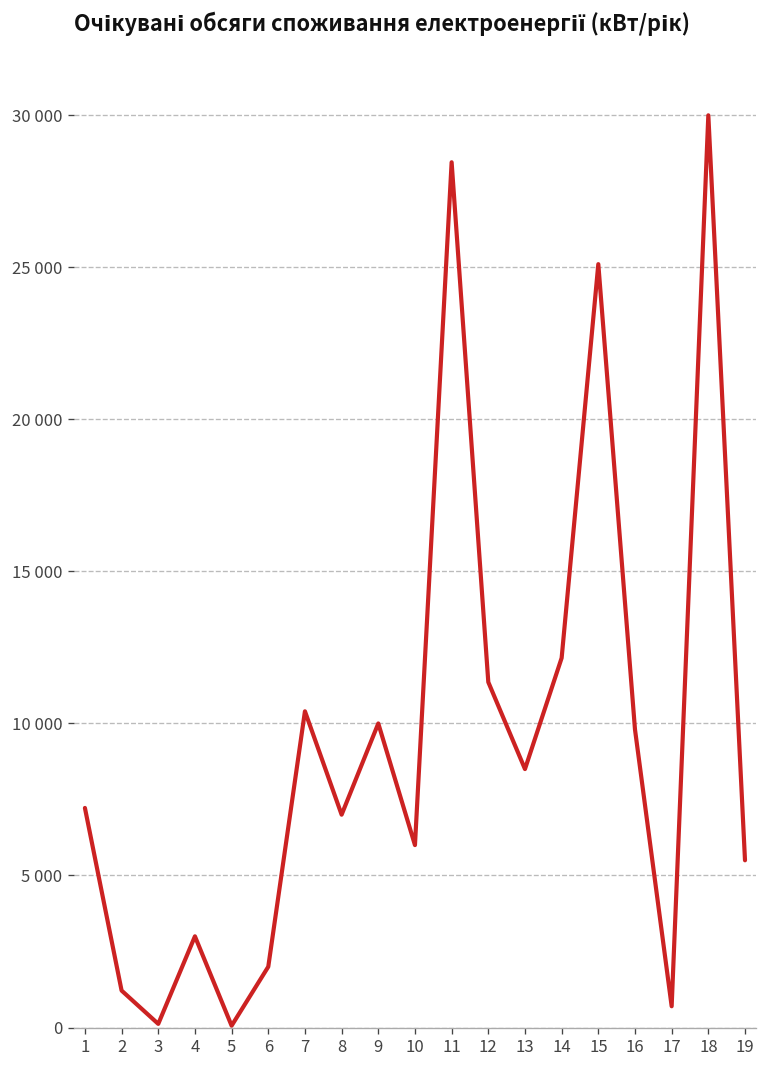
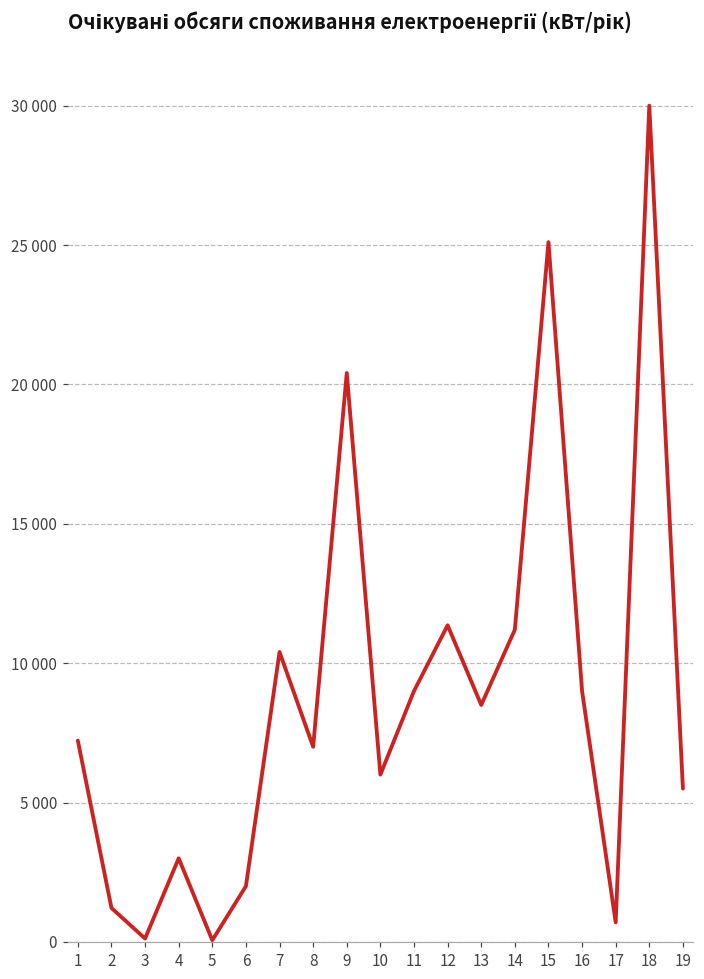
9: 10000 -> 20400
11: 28500 -> 9000
14: 12200 -> 11200
16: 9800 -> 9000
